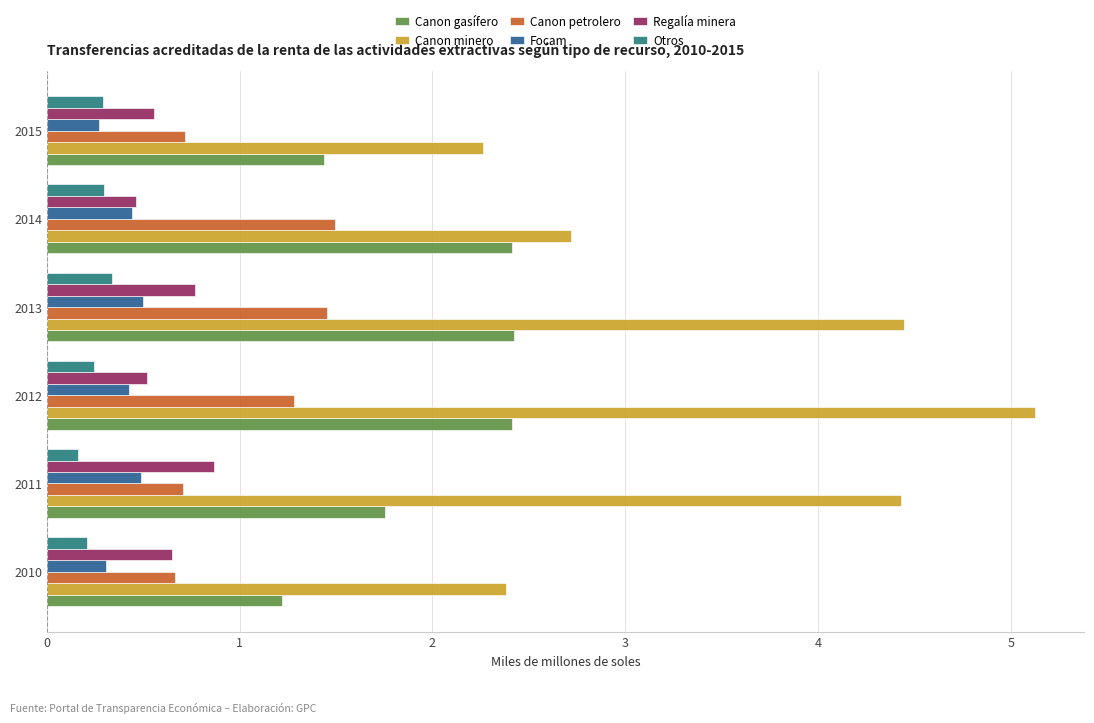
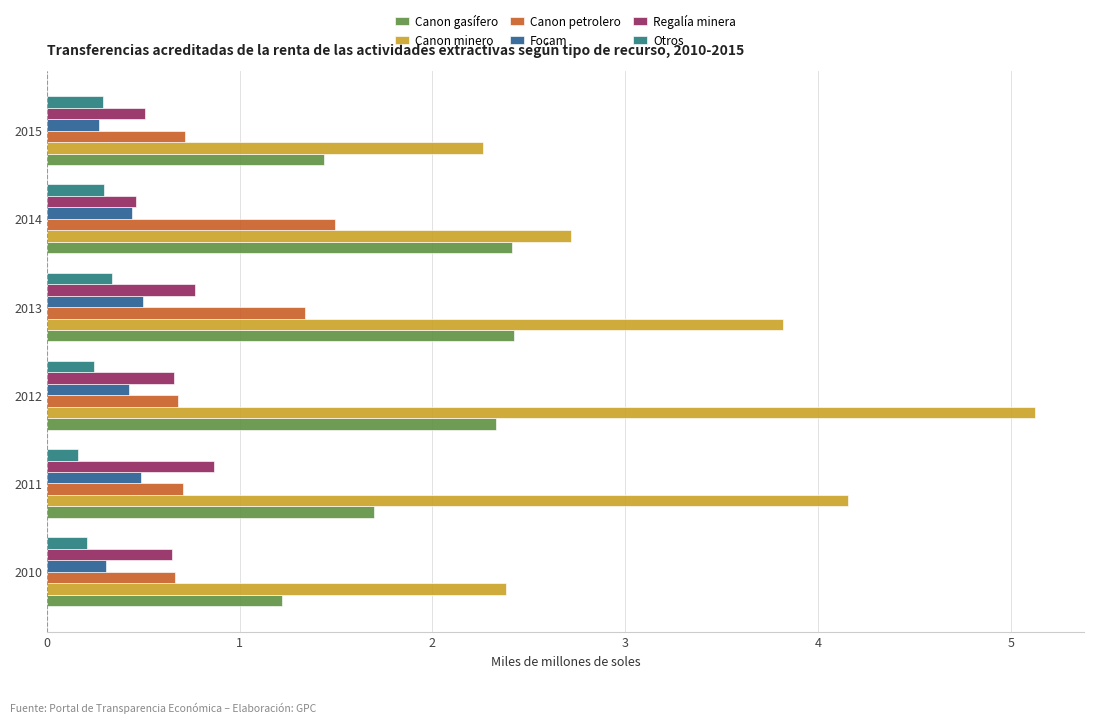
Regalía minera, 2015: 0.55 -> 0.51
Canon petrolero, 2013: 1.46 -> 1.34
Canon minero, 2013: 4.45 -> 3.82
Regalía minera, 2012: 0.52 -> 0.66
Canon petrolero, 2012: 1.28 -> 0.68
Canon gasífero, 2012: 2.41 -> 2.33
Canon minero, 2011: 4.43 -> 4.16
Canon gasífero, 2011: 1.76 -> 1.70
